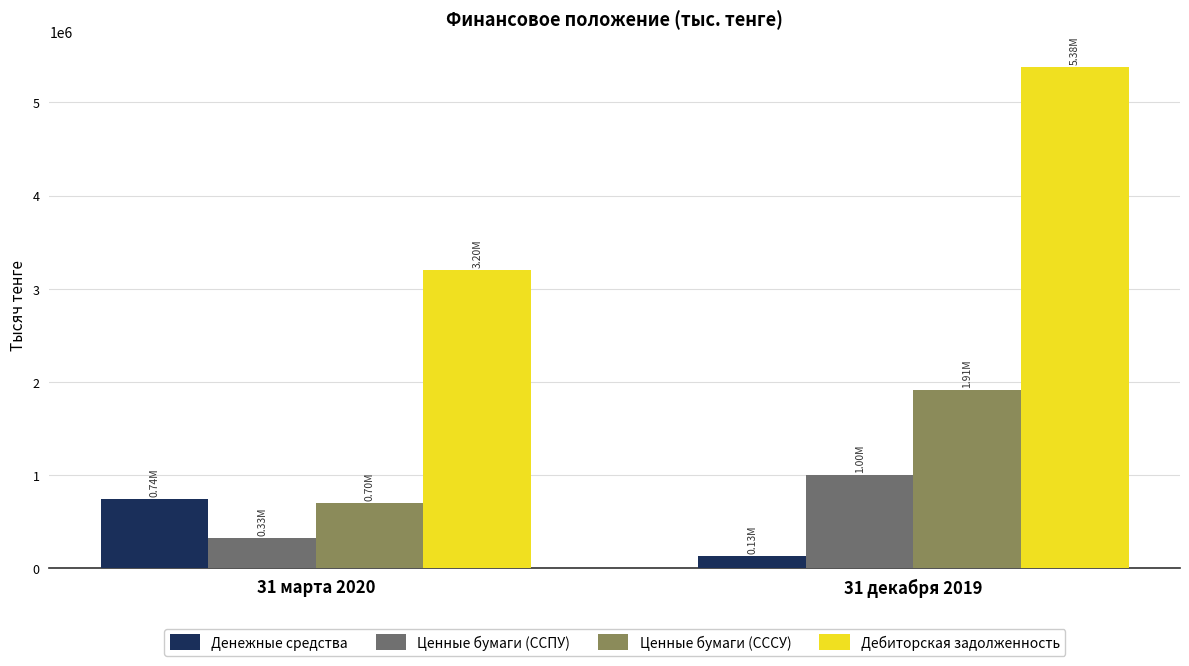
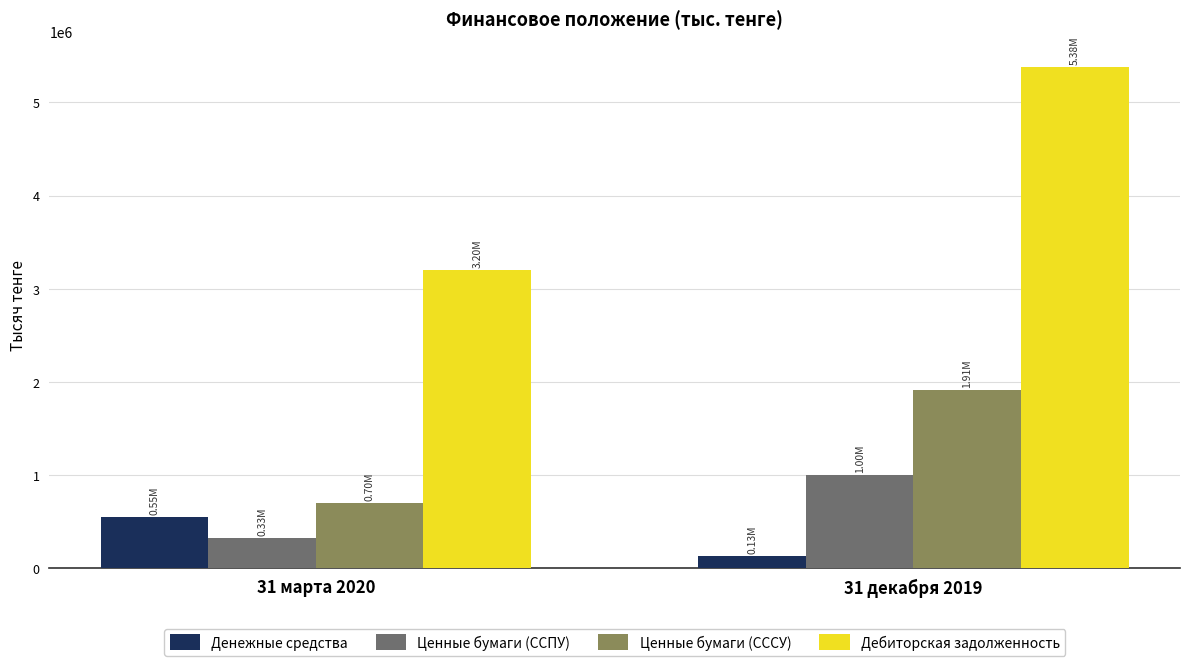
Денежные средства, 31 марта 2020: 0.74M -> 0.55M
